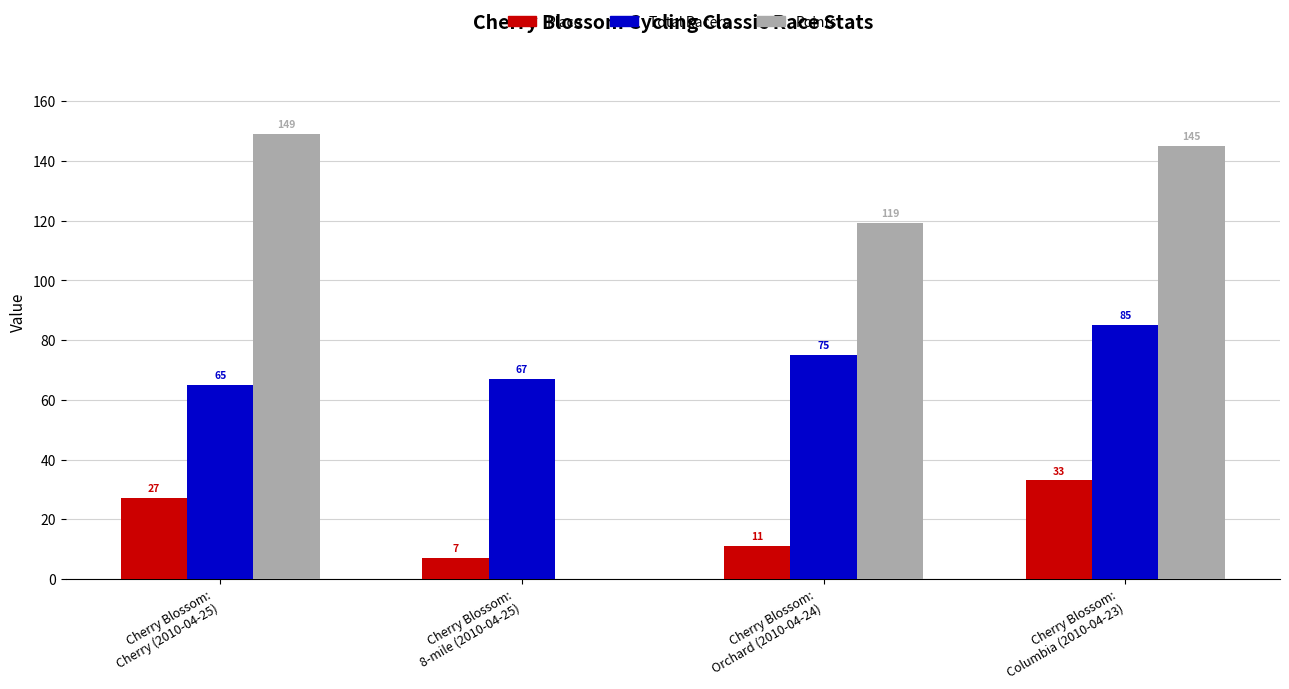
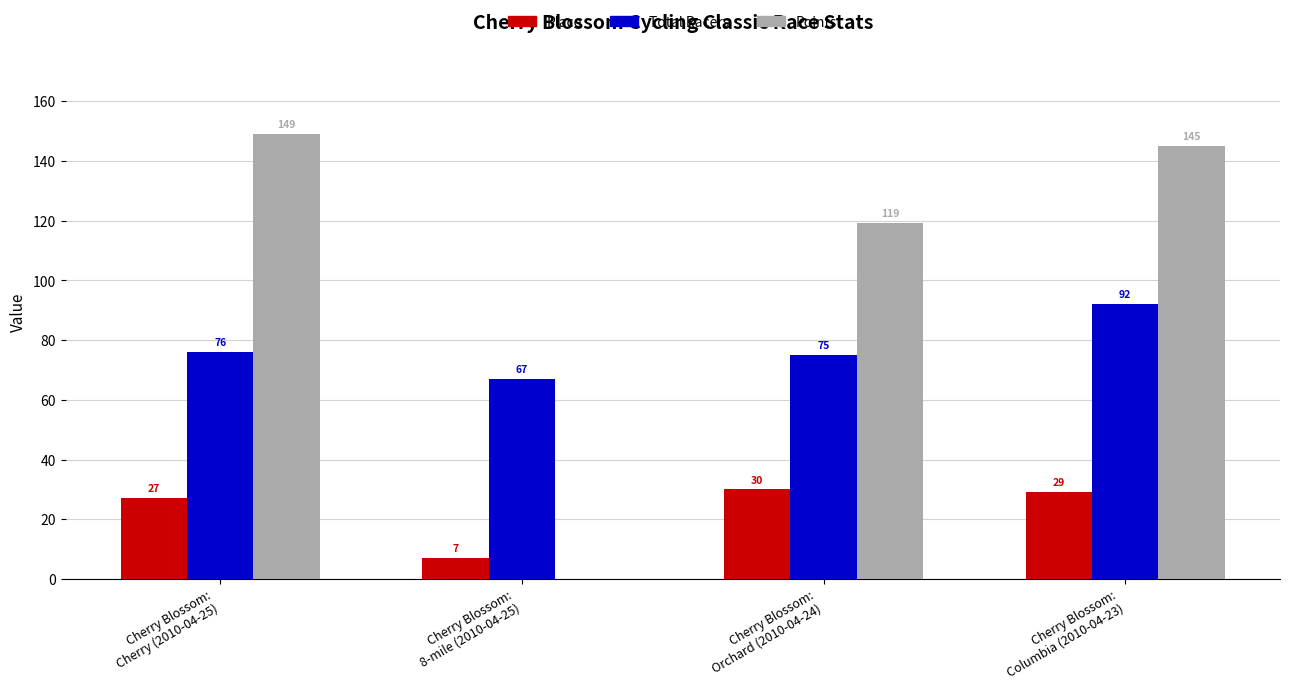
Total Racers, Cherry Blossom: Cherry (2010-04-25): 65 -> 76
Place, Cherry Blossom: Orchard (2010-04-24): 11 -> 30
Place, Cherry Blossom: Columbia (2010-04-23): 33 -> 29
Total Racers, Cherry Blossom: Columbia (2010-04-23): 85 -> 92
